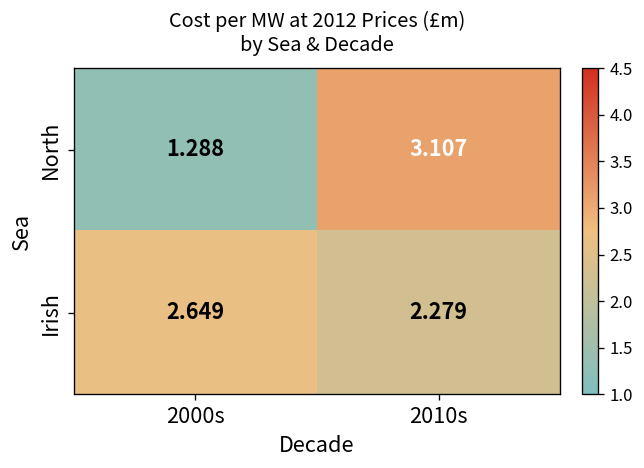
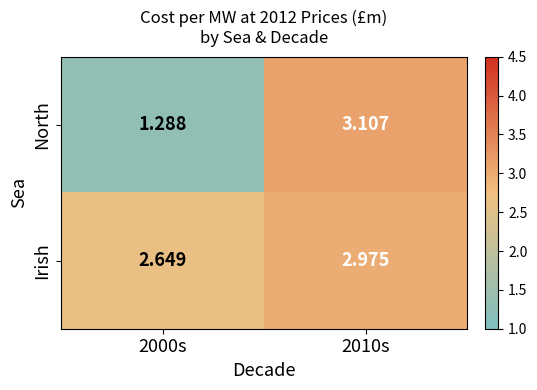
Irish, 2010s: 2.279 -> 2.975
